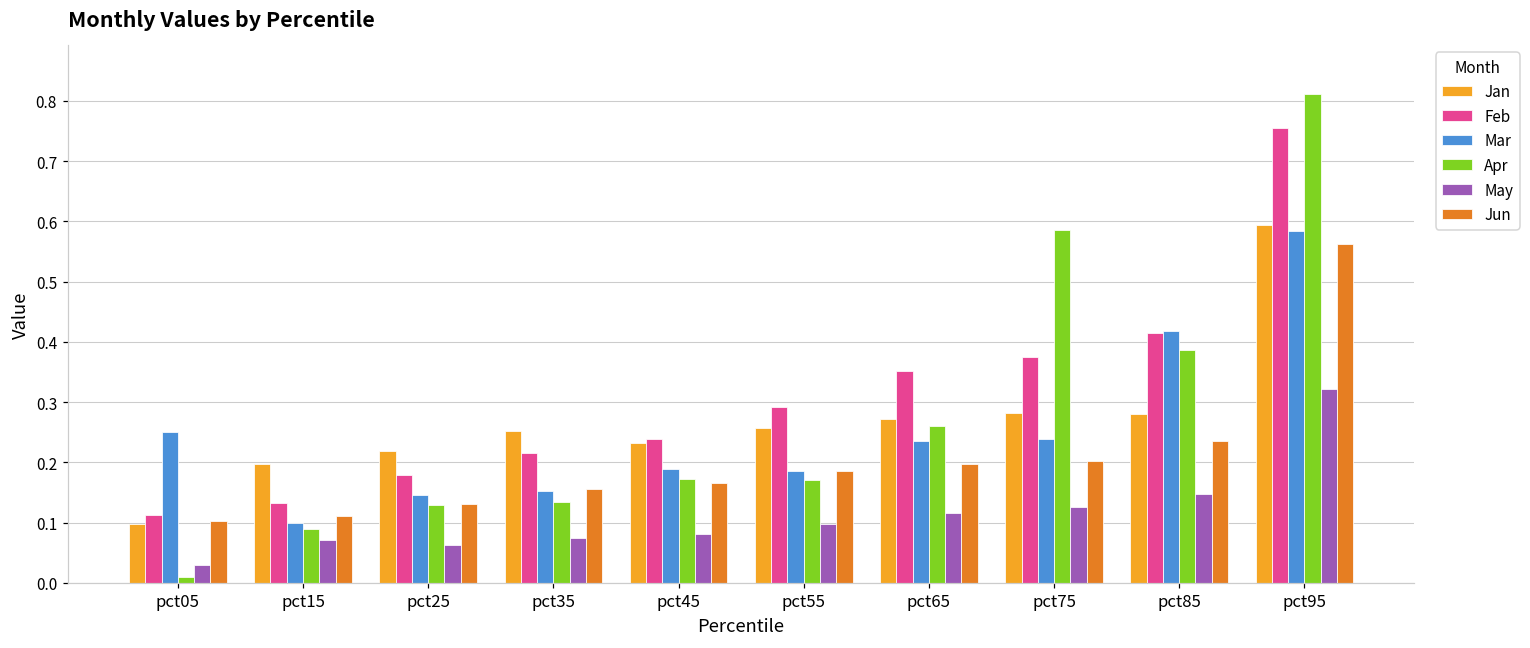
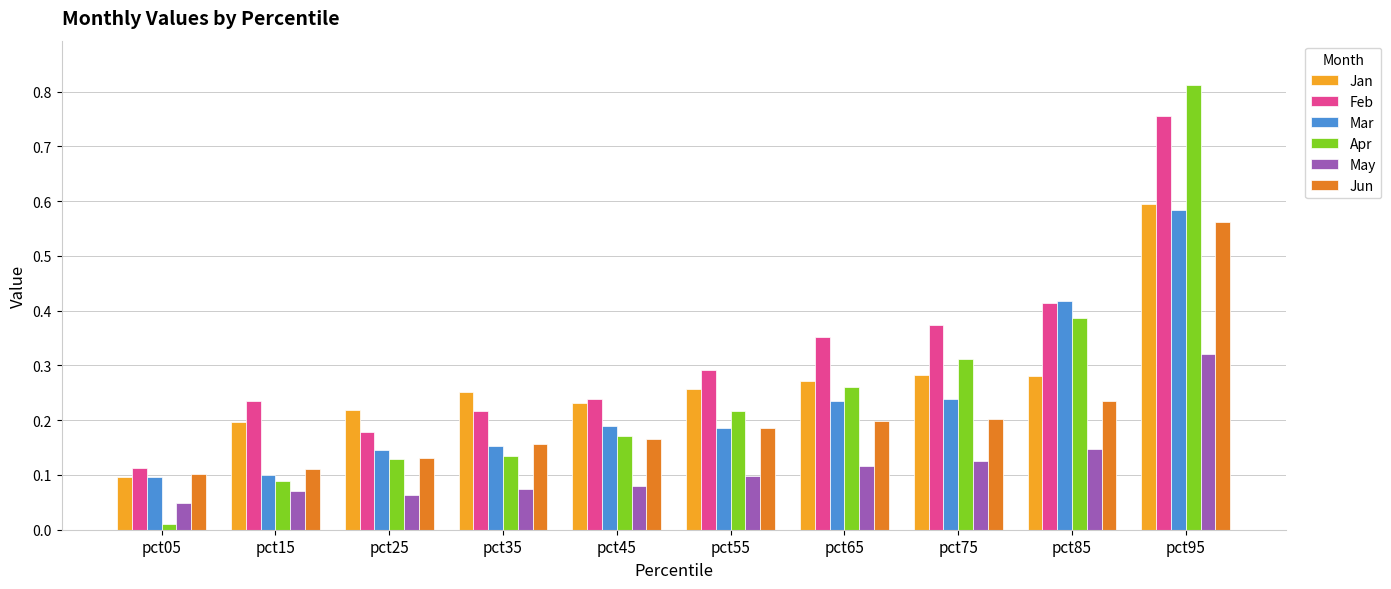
Mar, pct05: 0.25 -> 0.10
May, pct05: 0.03 -> 0.05
Feb, pct15: 0.13 -> 0.24
Apr, pct55: 0.17 -> 0.22
Apr, pct75: 0.59 -> 0.31
